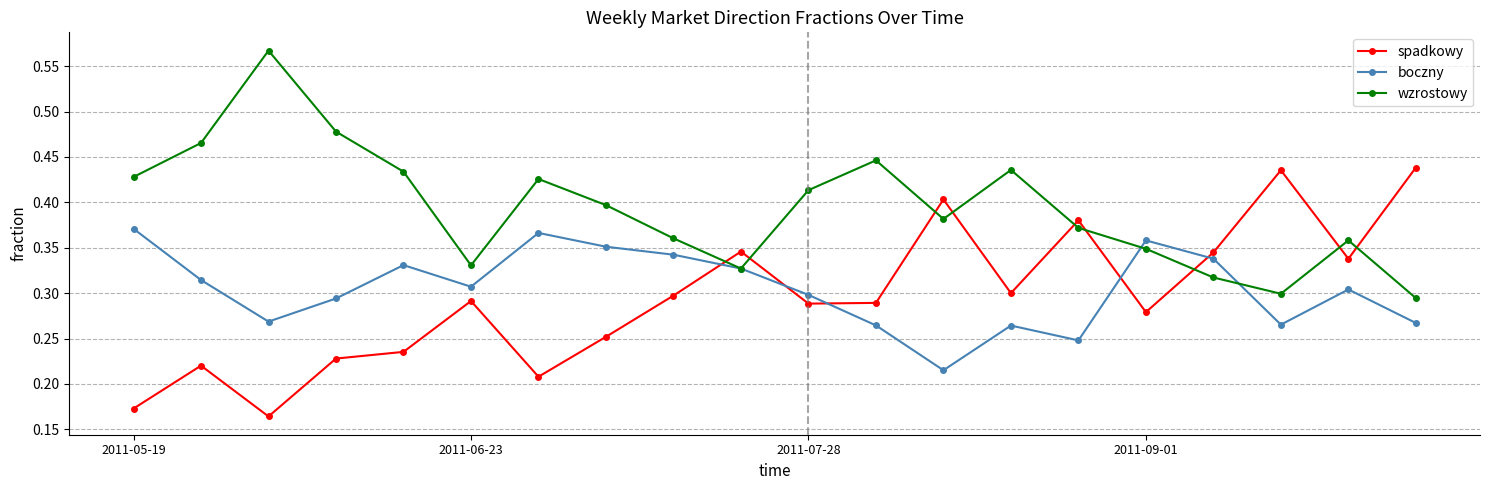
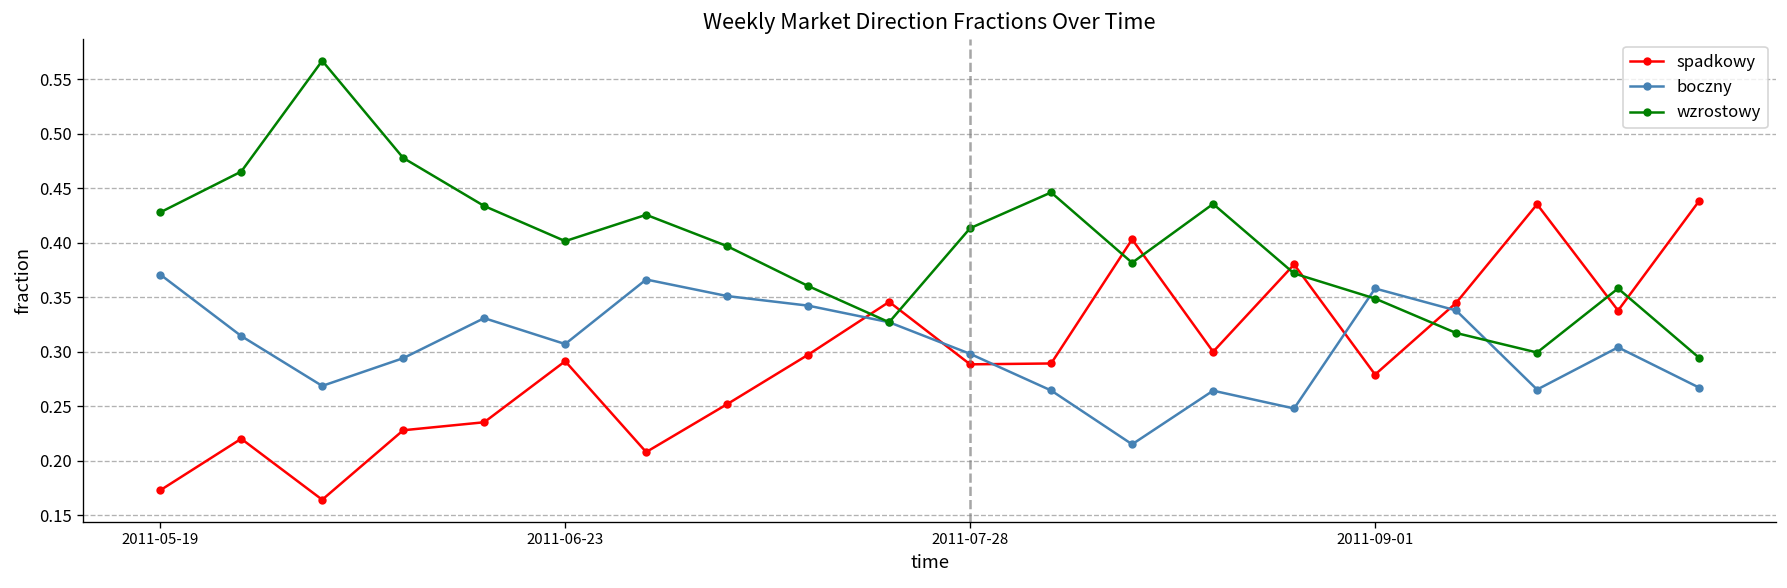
wzrostowy, 2011-06-23: 0.33 -> 0.40
